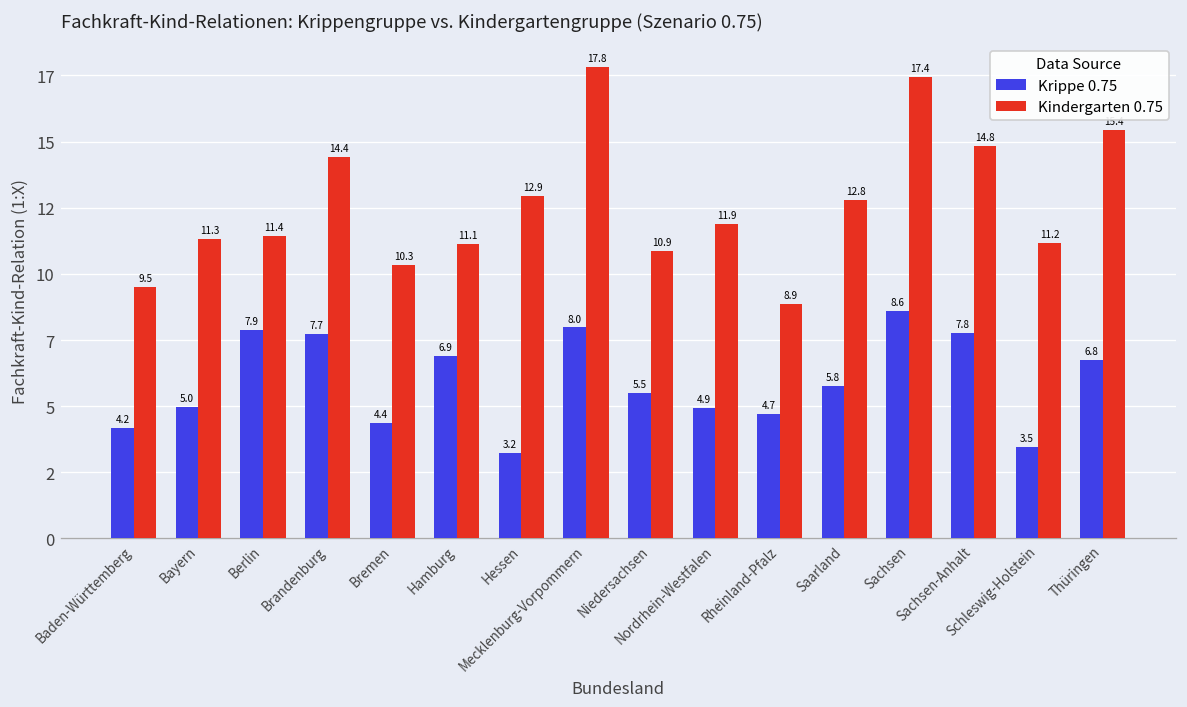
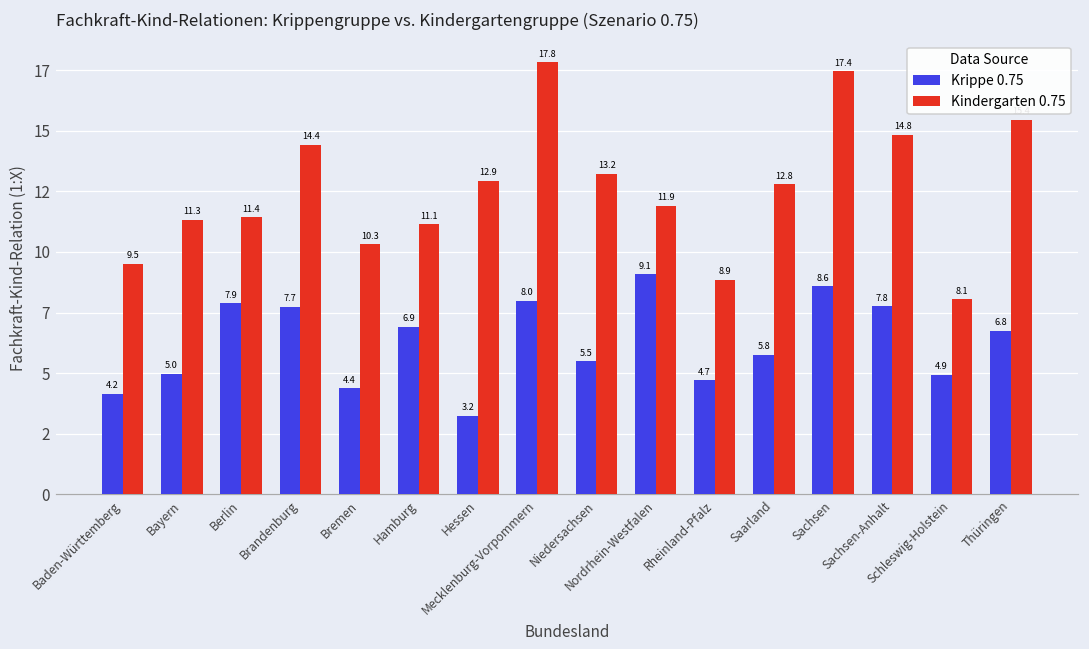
Kindergarten 0.75, Niedersachsen: 10.9 -> 13.2
Krippe 0.75, Nordrhein-Westfalen: 4.9 -> 9.1
Krippe 0.75, Schleswig-Holstein: 3.5 -> 4.9
Kindergarten 0.75, Schleswig-Holstein: 11.2 -> 8.1
